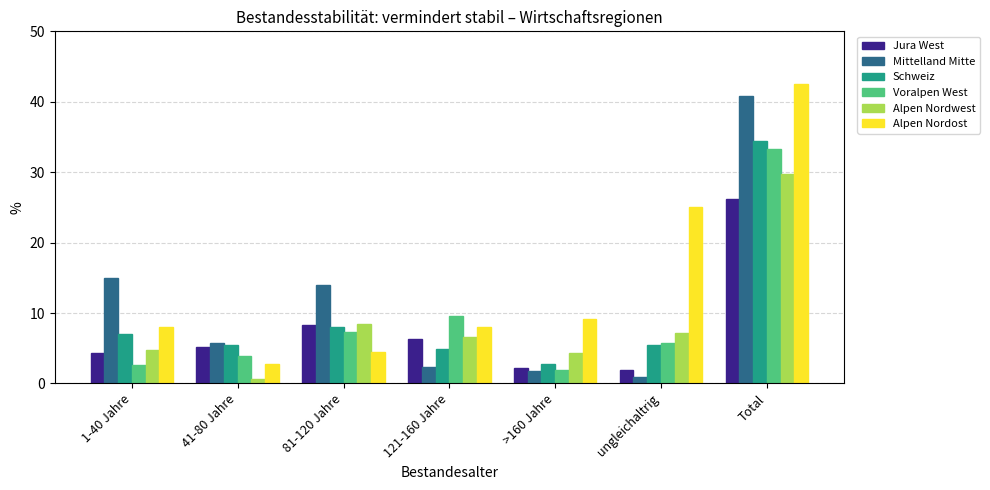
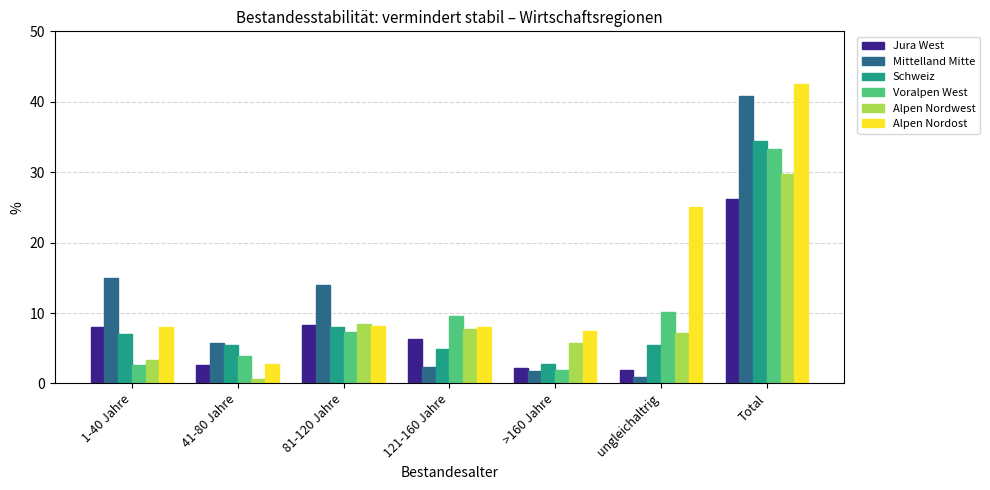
Jura West, 1-40 Jahre: 4 -> 8
Alpen Nordwest, 1-40 Jahre: 5 -> 3
Jura West, 41-80 Jahre: 5 -> 3
Alpen Nordost, 81-120 Jahre: 4 -> 8
Alpen Nordwest, 121-160 Jahre: 7 -> 8
Alpen Nordwest, >160 Jahre: 4 -> 6
Alpen Nordost, >160 Jahre: 9 -> 8
Voralpen West, ungleichaltrig: 6 -> 10
